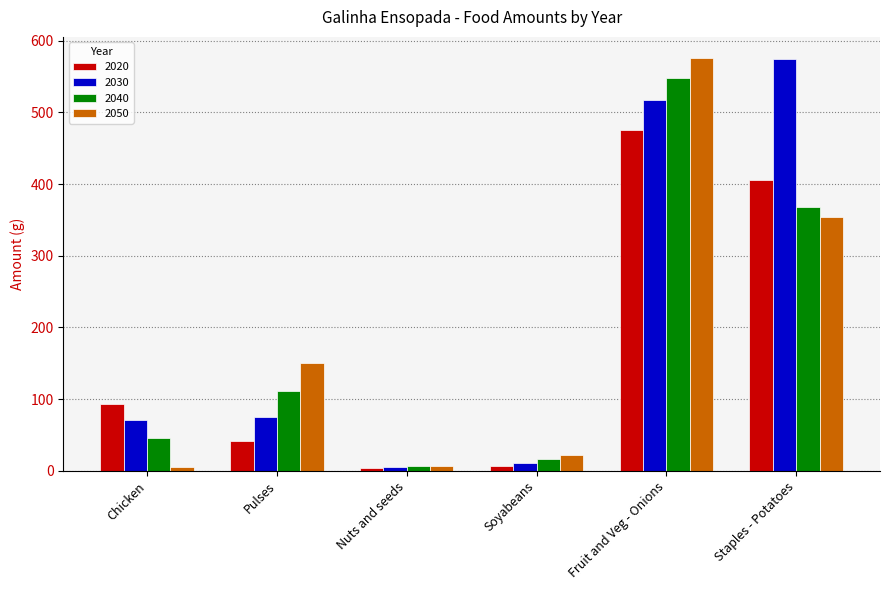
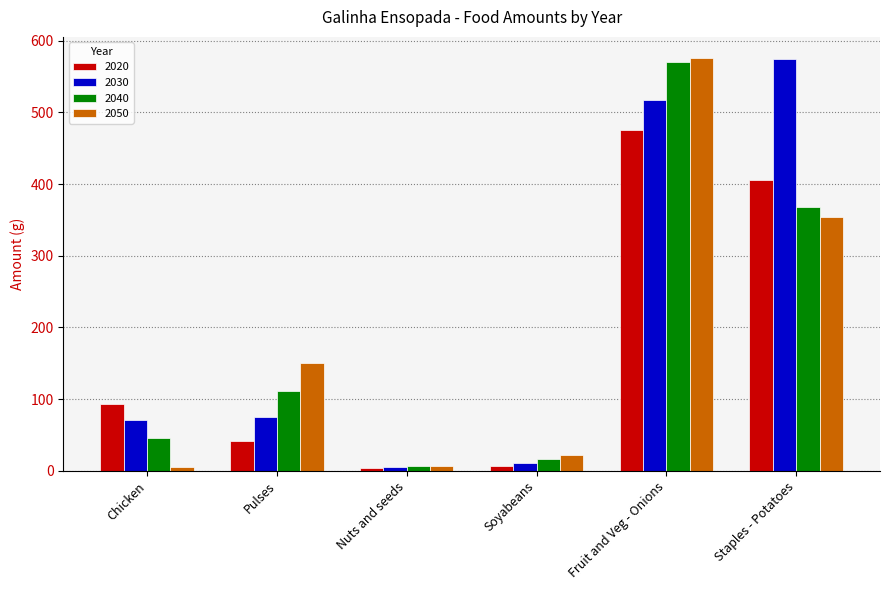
2040, Fruit and Veg - Onions: 550 -> 570
